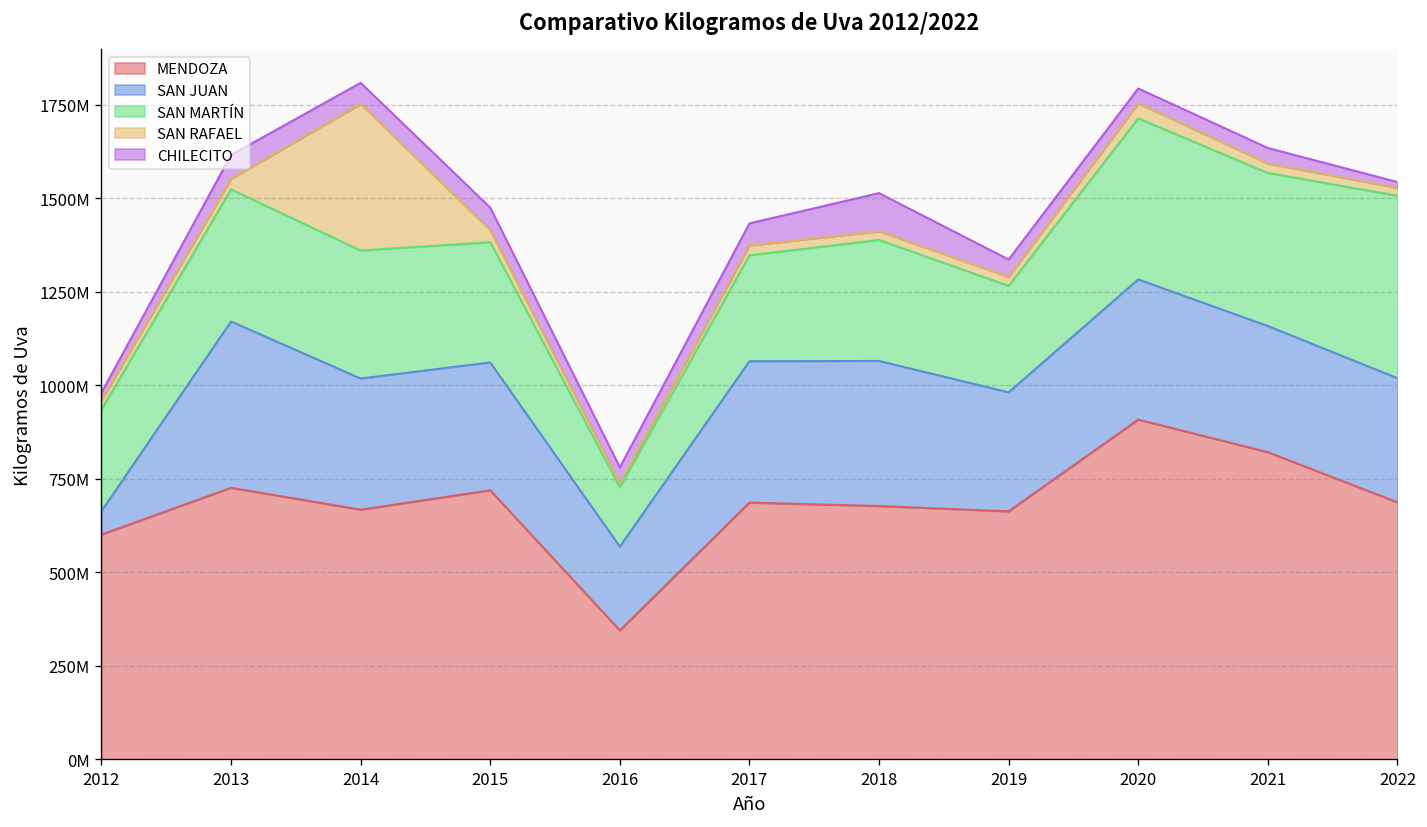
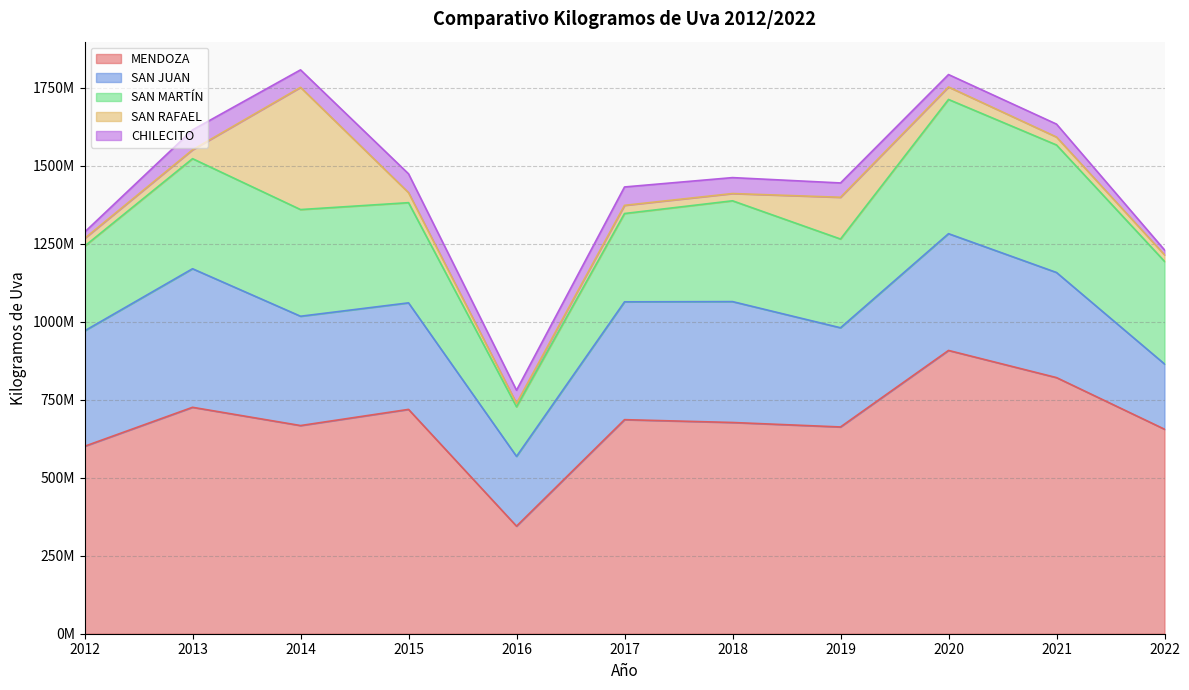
SAN JUAN, 2012: 60000000 -> 370000000
CHILECITO, 2018: 100000000 -> 50000000
SAN RAFAEL, 2019: 20000000 -> 130000000
MENDOZA, 2022: 690000000 -> 660000000
SAN JUAN, 2022: 330000000 -> 210000000
SAN MARTÍN, 2022: 490000000 -> 330000000
